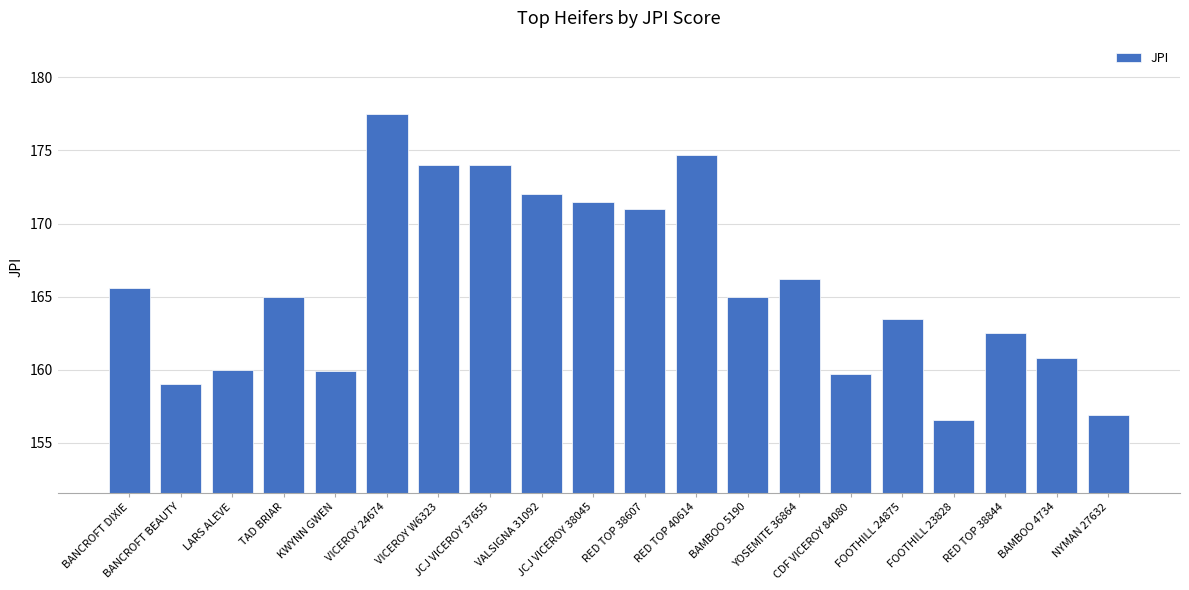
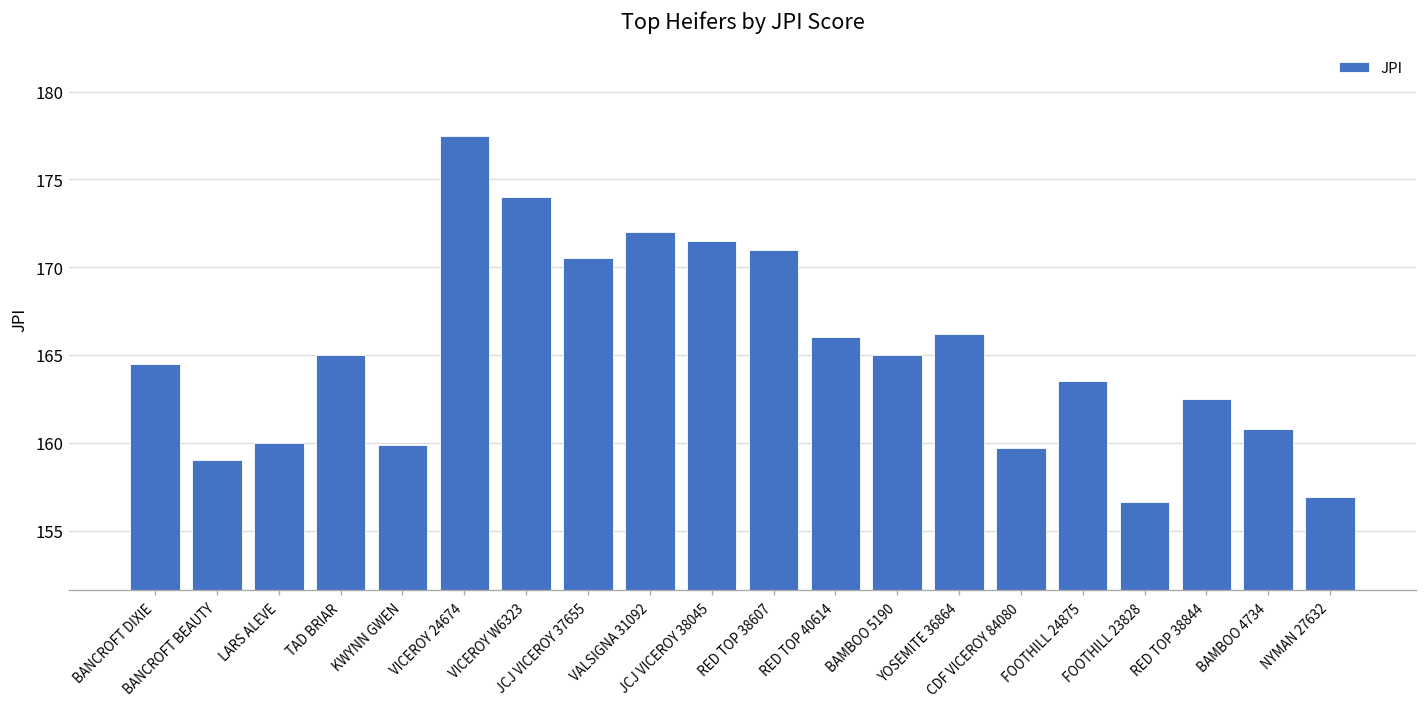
BANCROFT DIXIE: 165.6 -> 164.5
JCJ VICEROY 37655: 174.0 -> 170.5
RED TOP 40614: 174.7 -> 166.0
